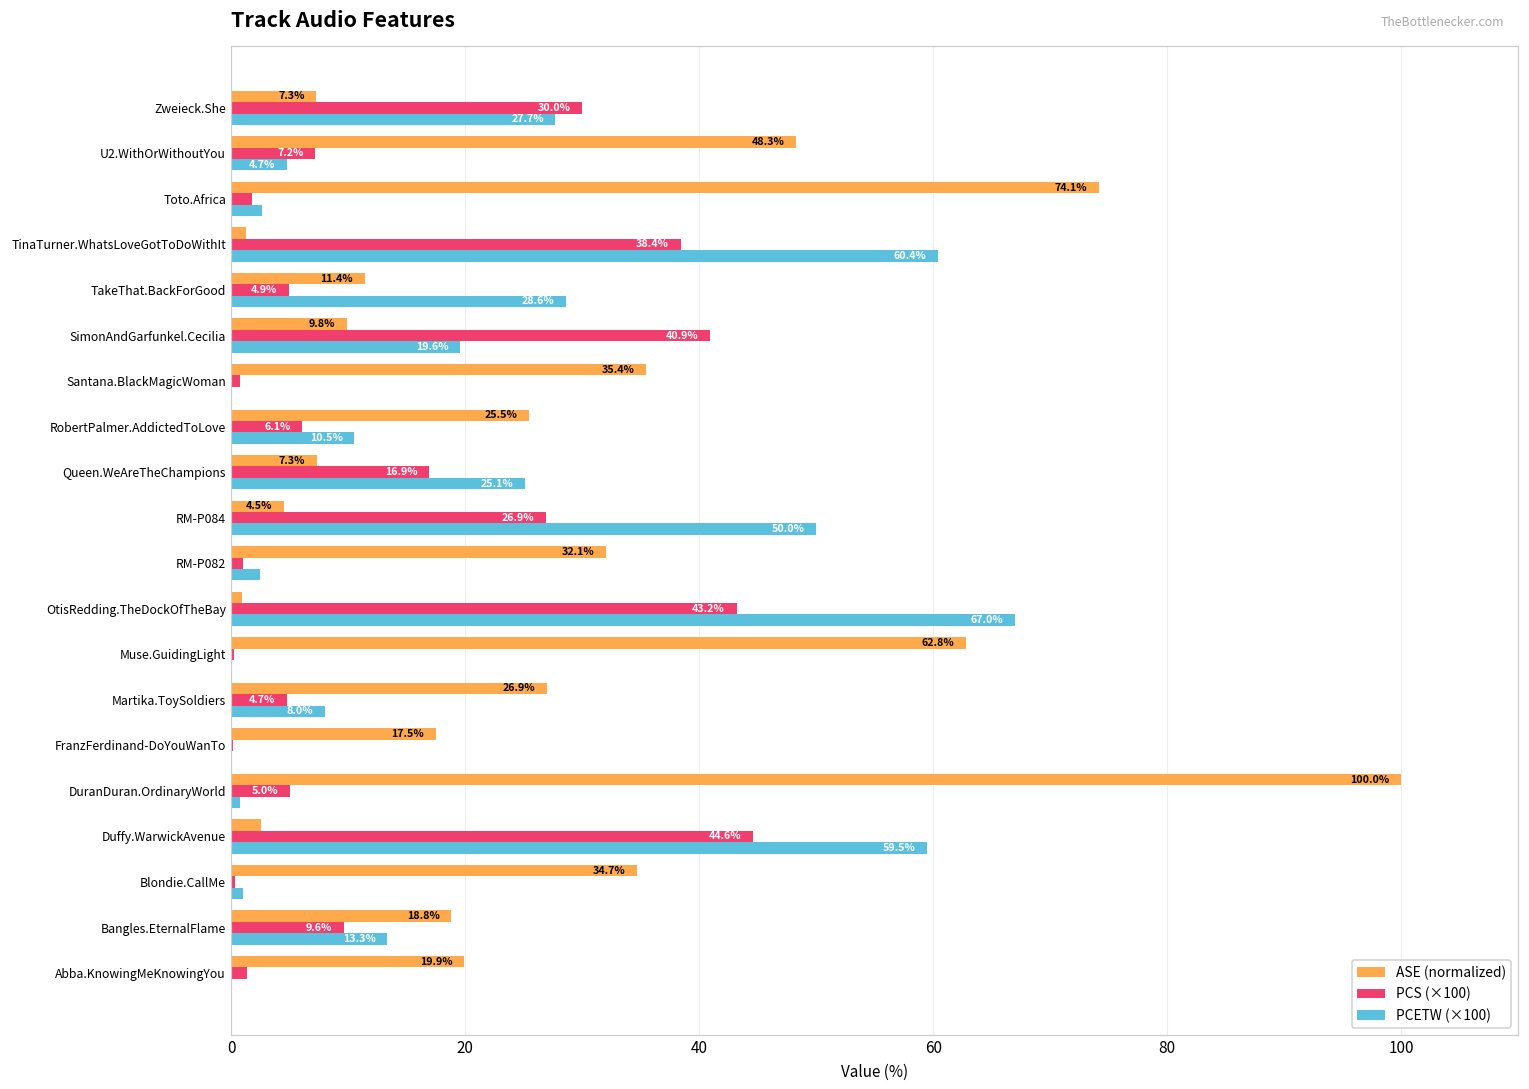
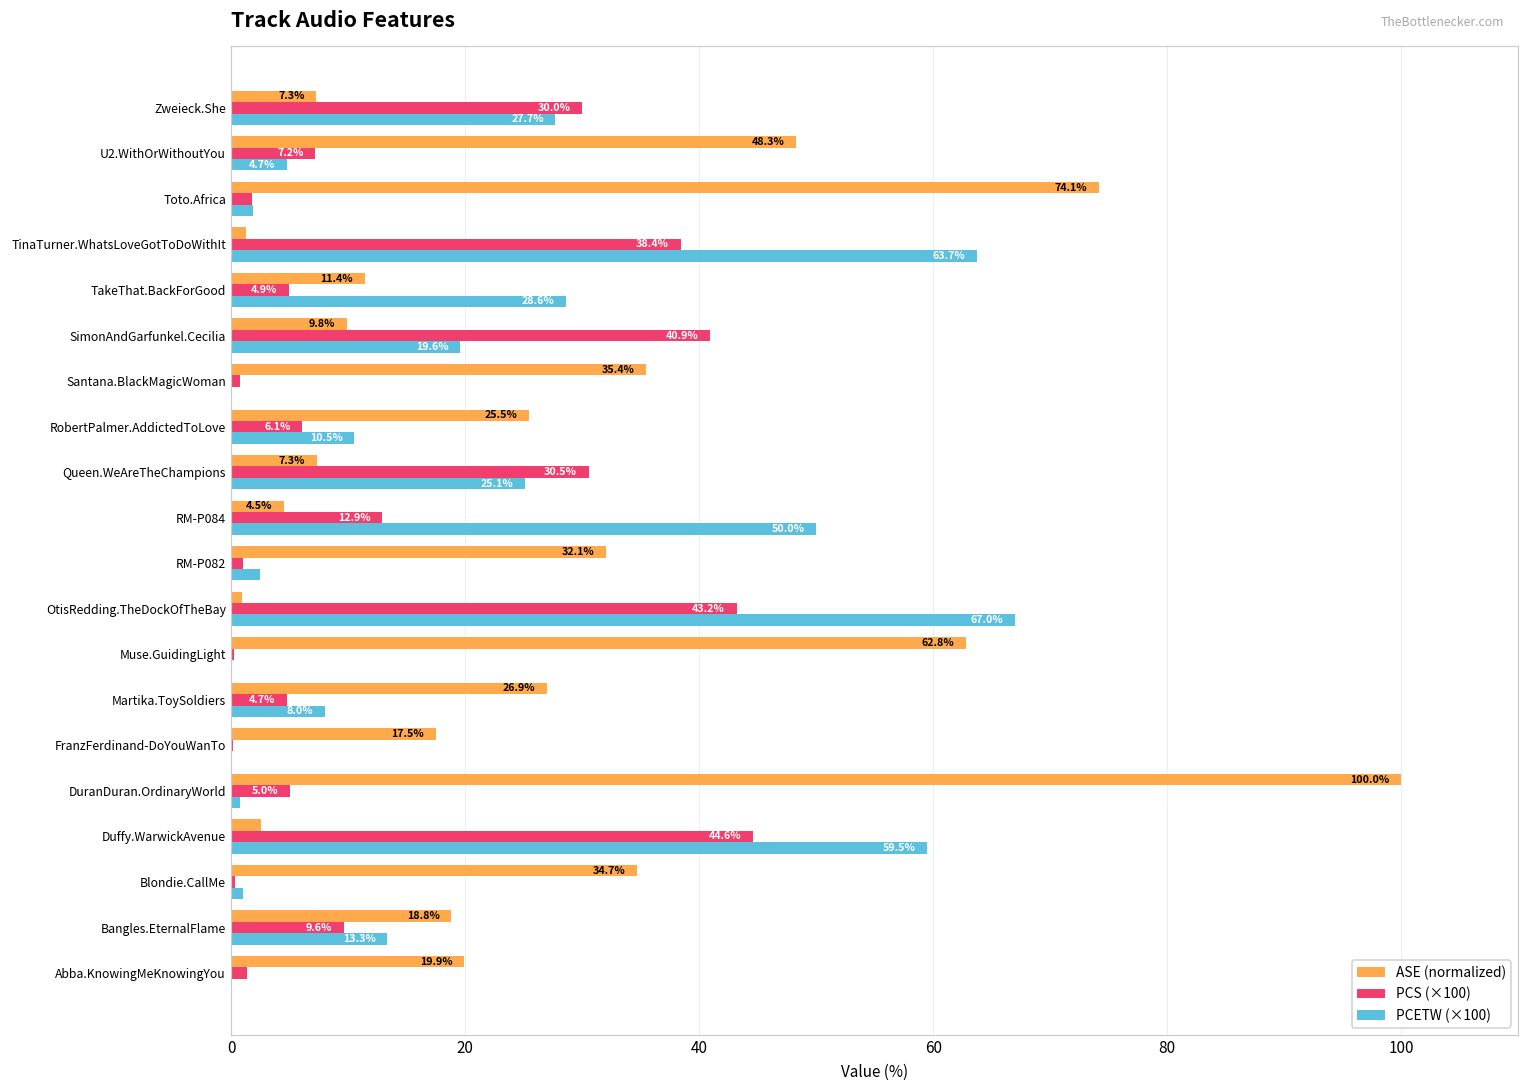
PCETW (×100), Toto.Africa: 2.7 -> 1.8
PCETW (×100), TinaTurner.WhatsLoveGotToDoWithIt: 60.4% -> 63.7%
PCS (×100), Queen.WeAreTheChampions: 16.9% -> 30.5%
PCS (×100), RM-P084: 26.9% -> 12.9%
